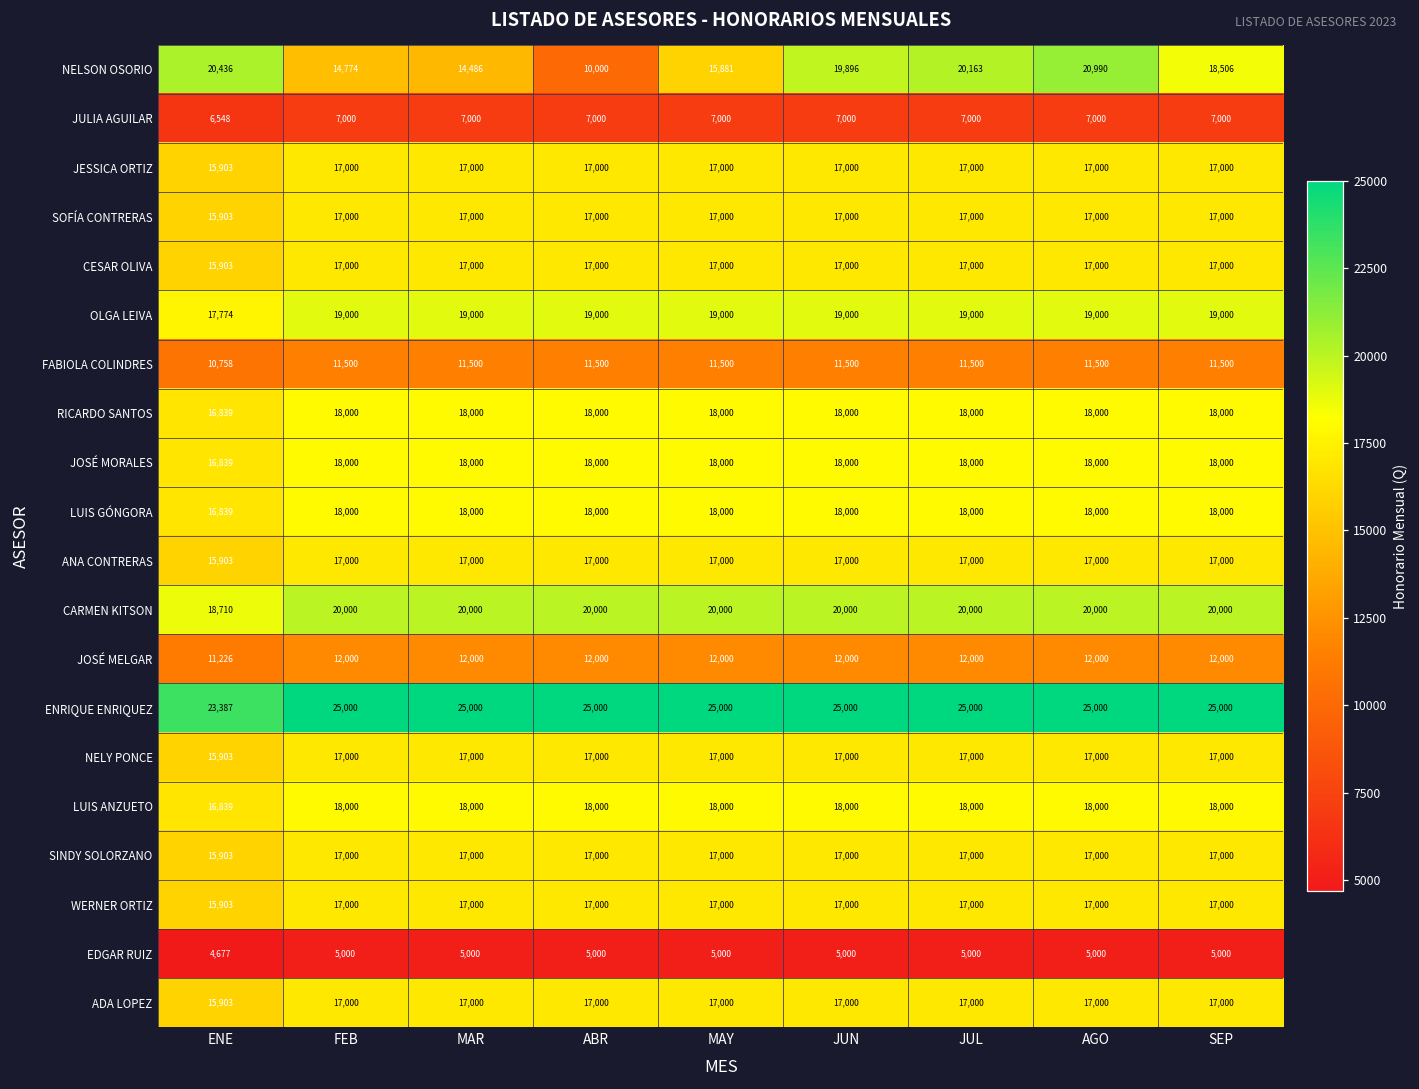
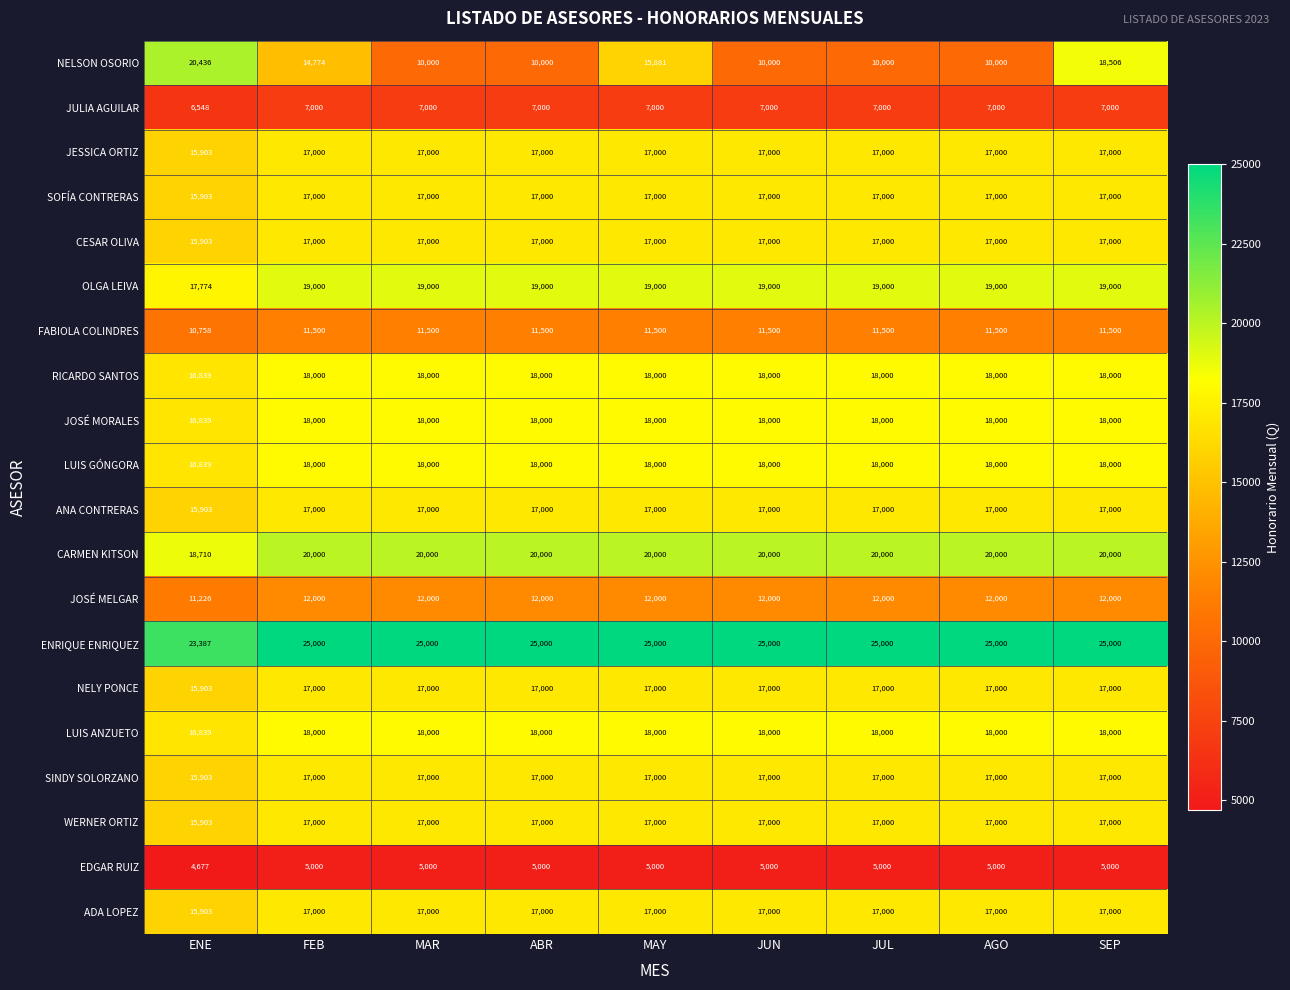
NELSON OSORIO, MAR: 14,486 -> 10,000
NELSON OSORIO, JUN: 19,896 -> 10,000
NELSON OSORIO, JUL: 20,163 -> 10,000
NELSON OSORIO, AGO: 20,990 -> 10,000
